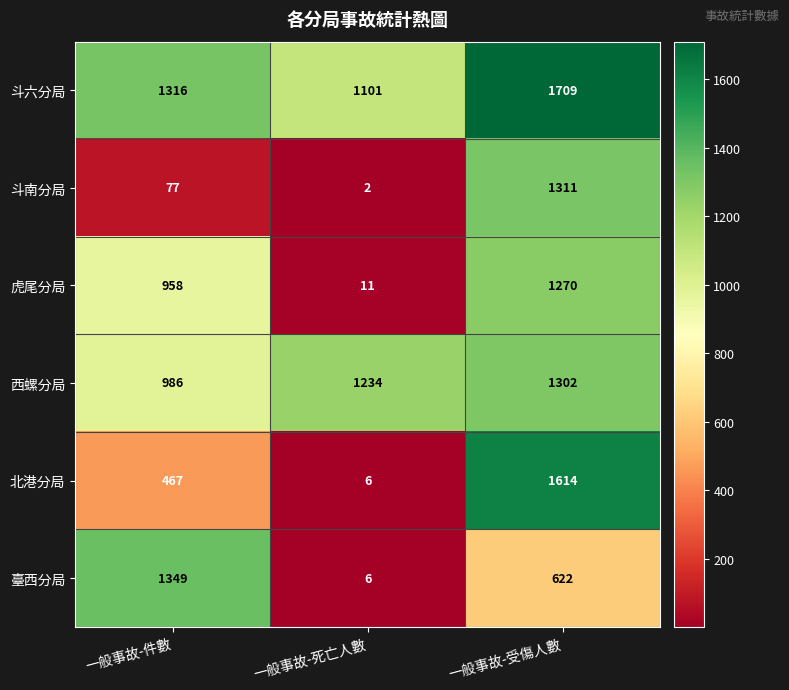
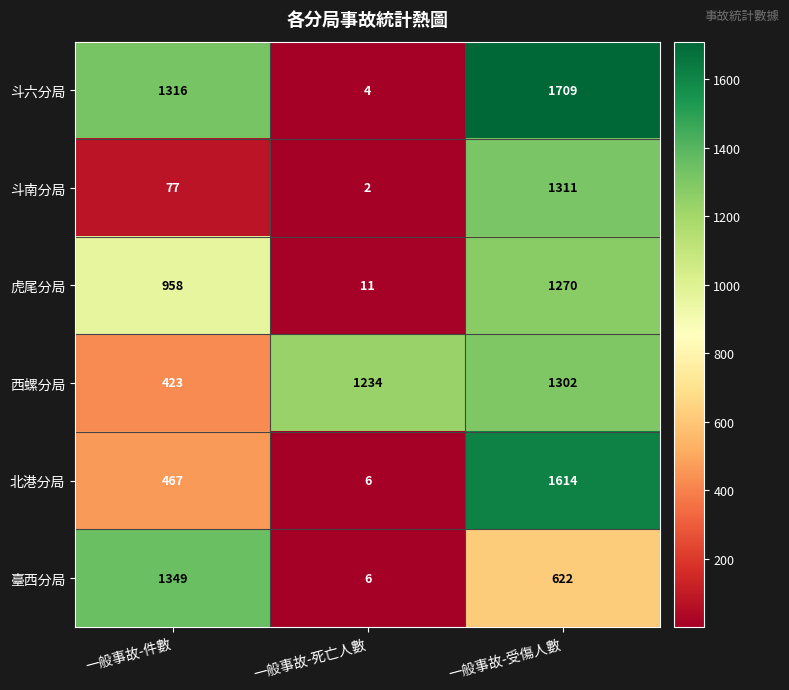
斗六分局, 一般事故-死亡人數: 1101 -> 4
西螺分局, 一般事故-件數: 986 -> 423
